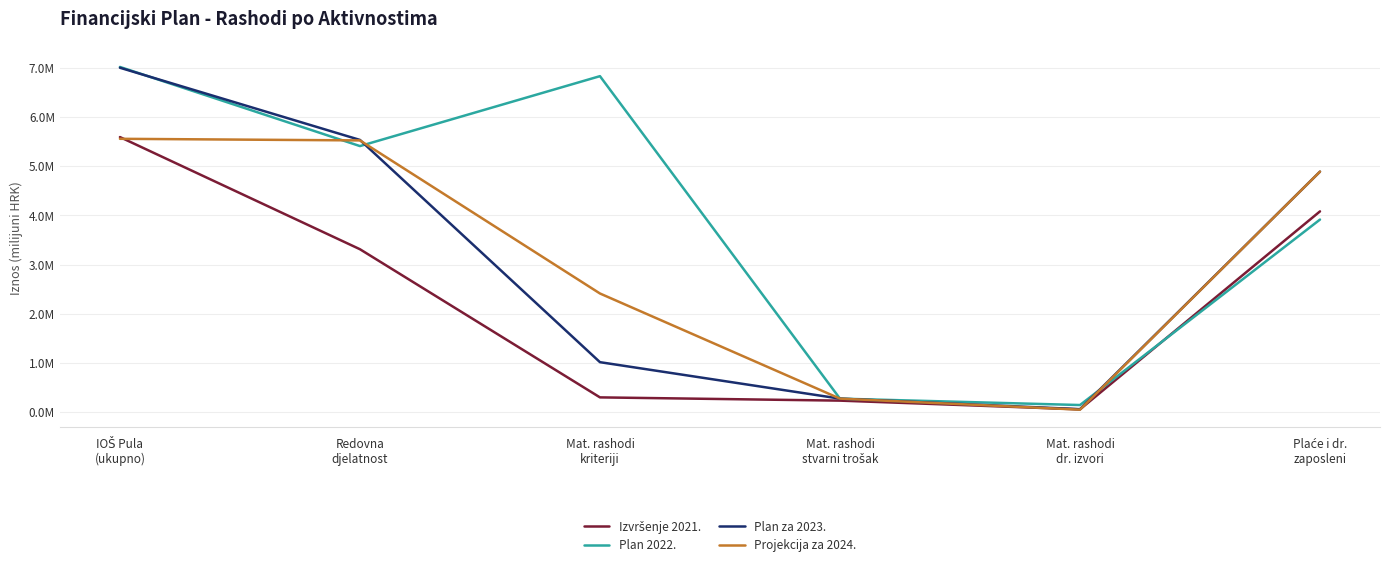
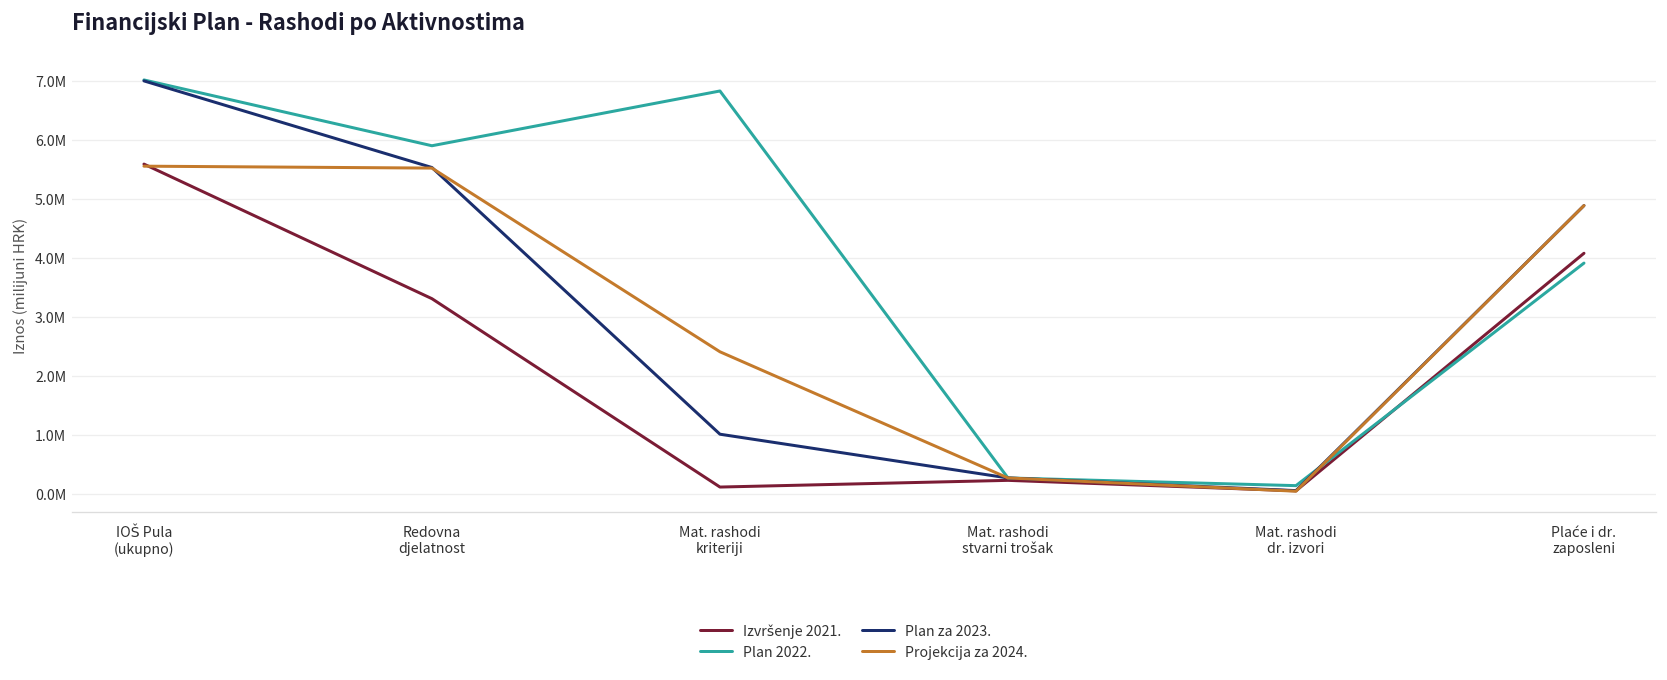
Plan 2022., Redovna djelatnost: 5400000 -> 5900000
Izvršenje 2021., Mat. rashodi kriteriji: 300000 -> 100000
